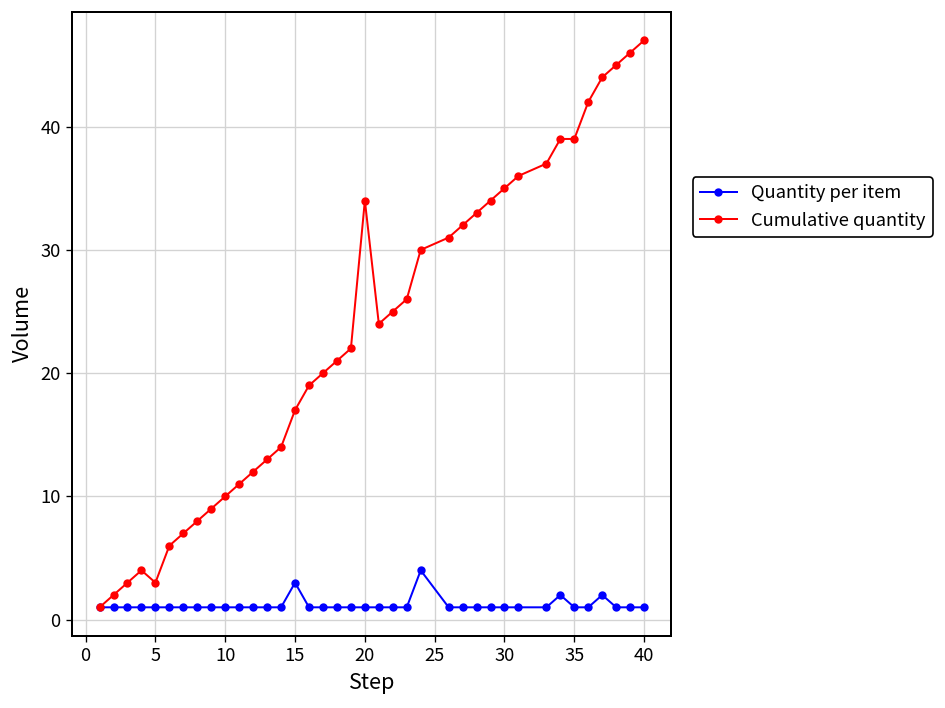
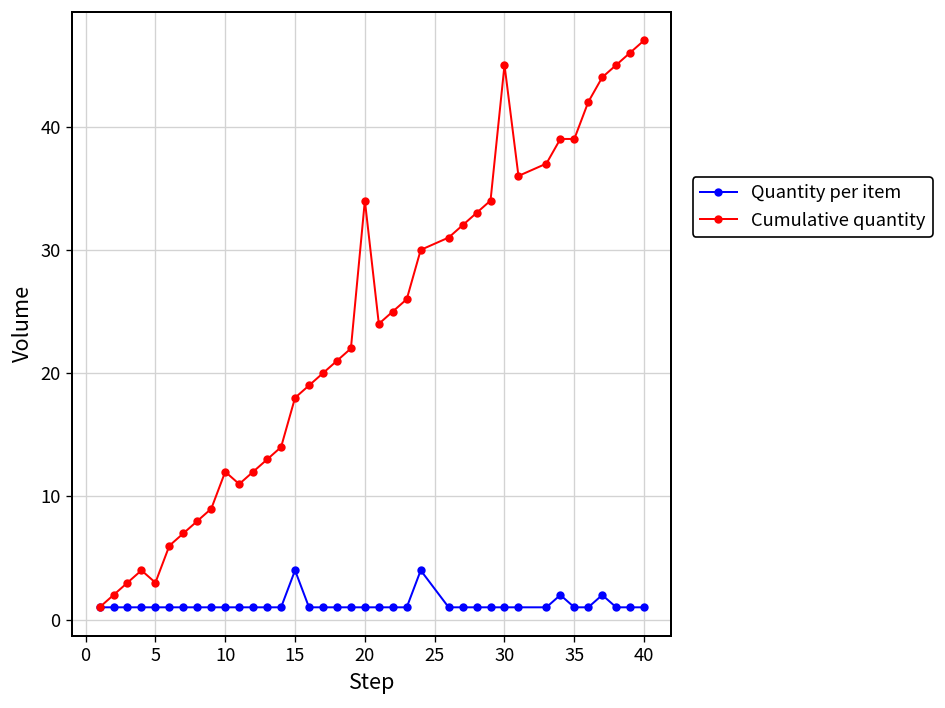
Cumulative quantity, 10: 10 -> 12
Quantity per item, 15: 3 -> 4
Cumulative quantity, 15: 17 -> 18
Cumulative quantity, 30: 35 -> 45
